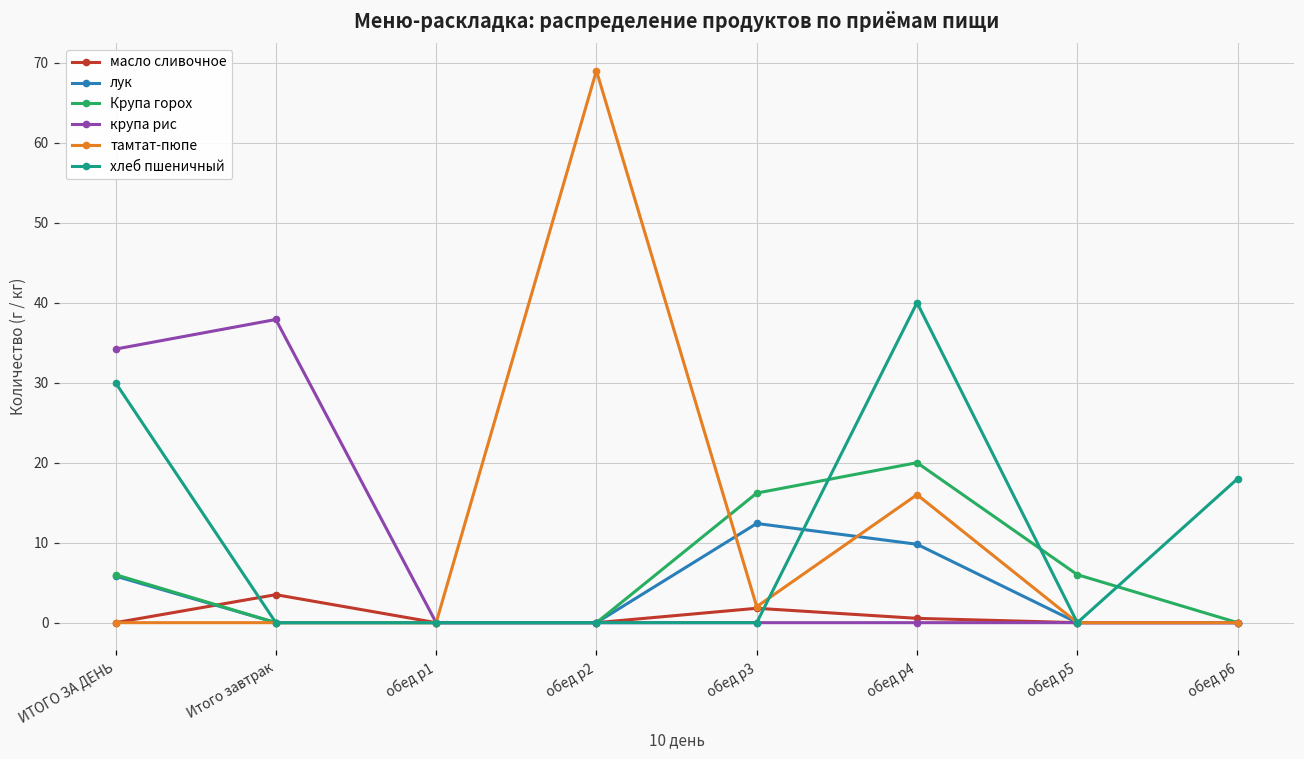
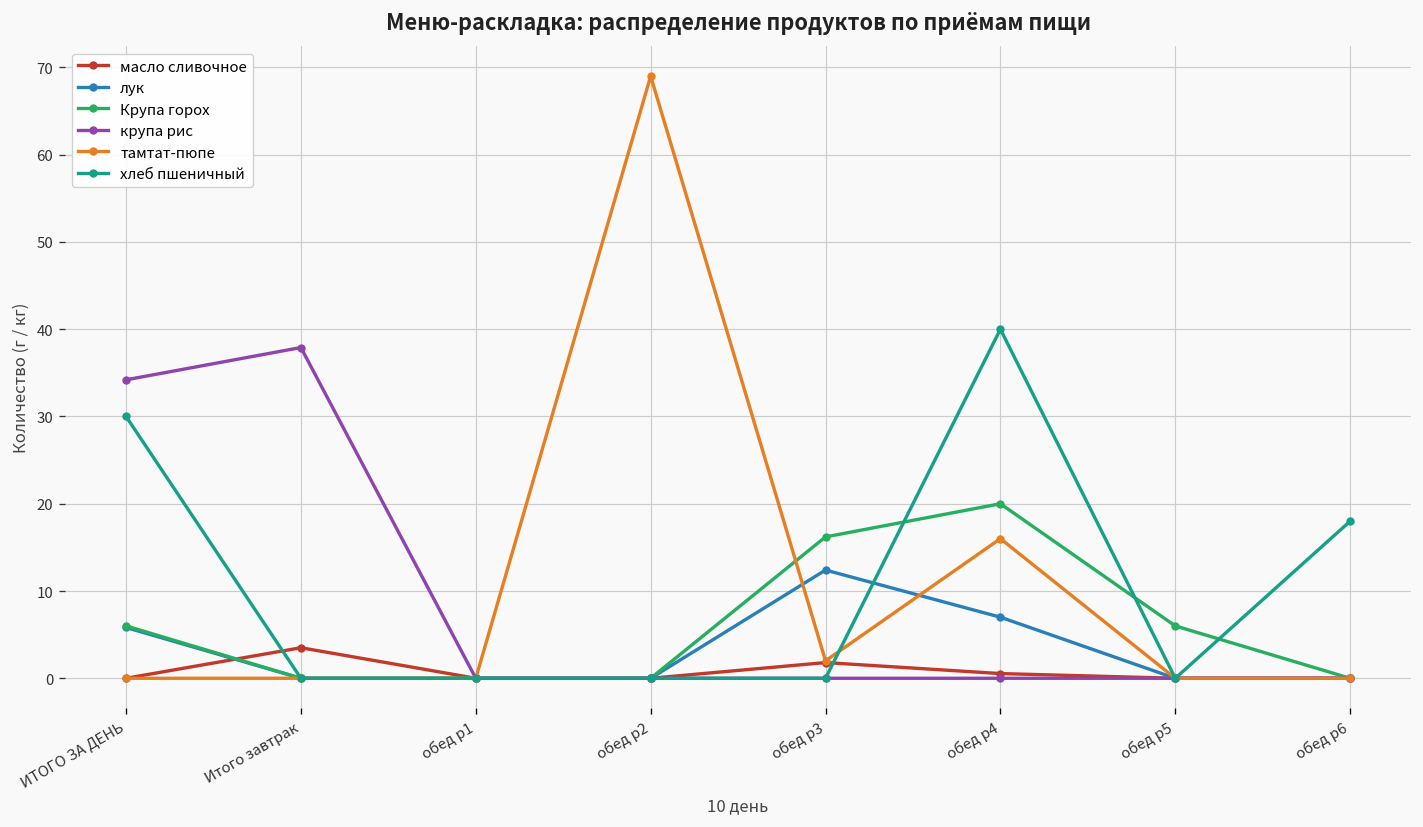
лук, обед р4: 10 -> 7
